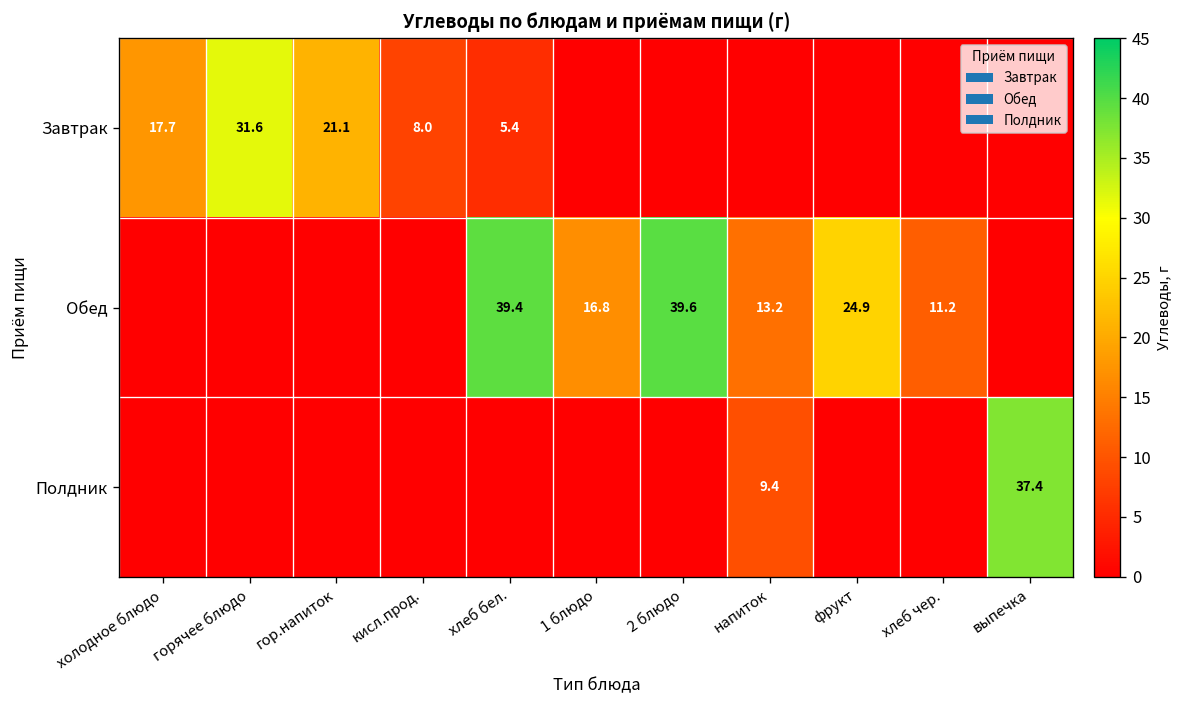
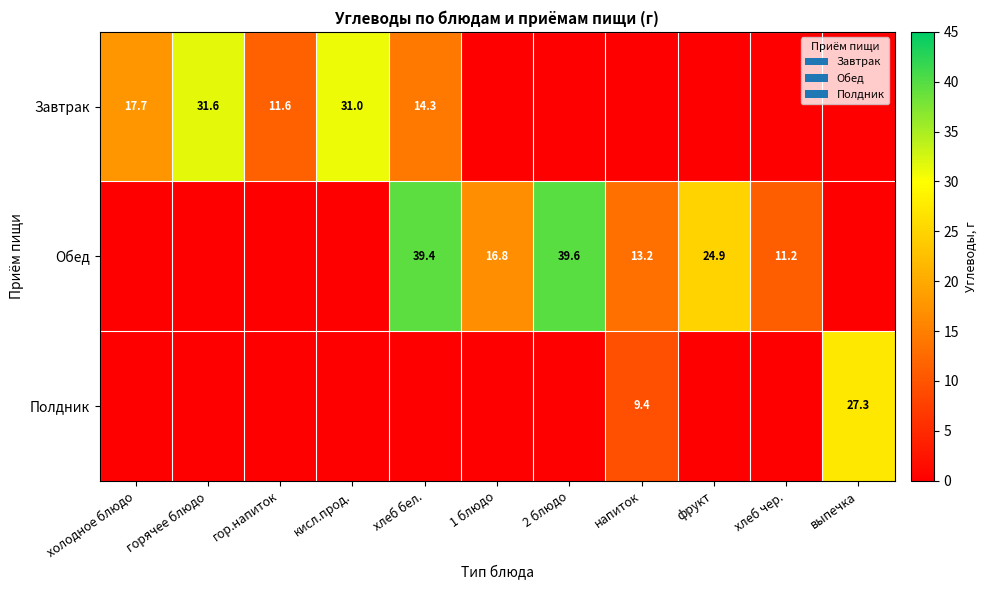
Завтрак, гор.напиток: 21.1 -> 11.6
Завтрак, кисл.прод.: 8.0 -> 31.0
Завтрак, хлеб бел.: 5.4 -> 14.3
Полдник, выпечка: 37.4 -> 27.3
